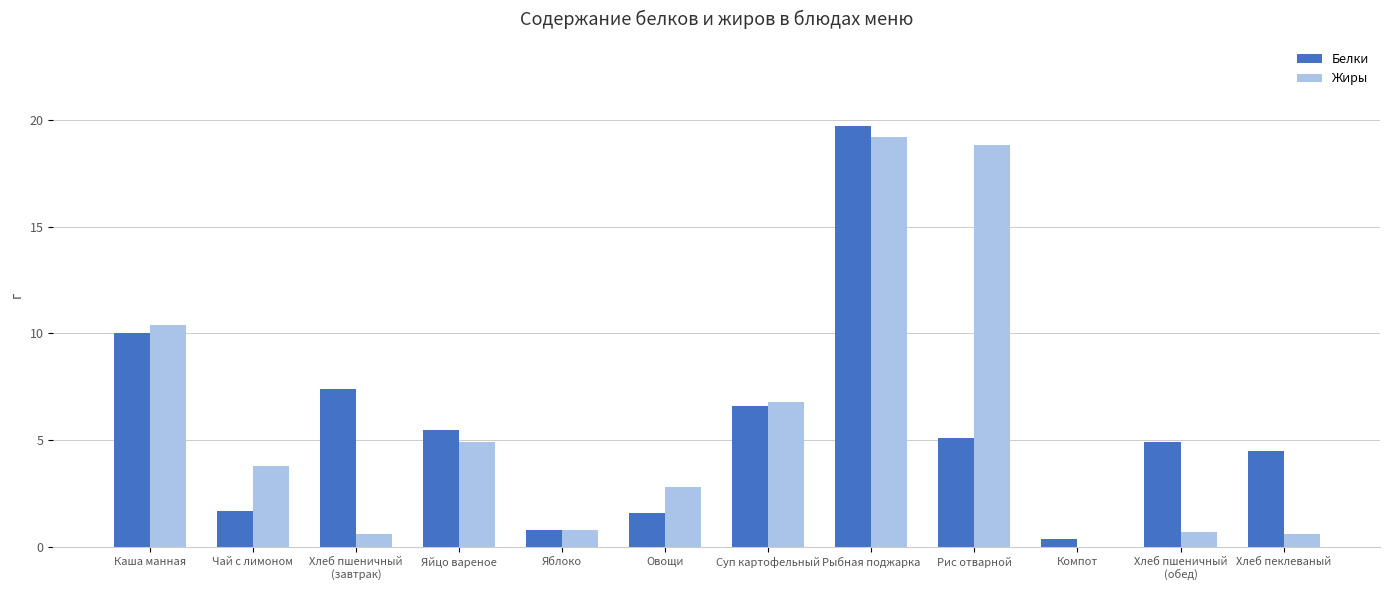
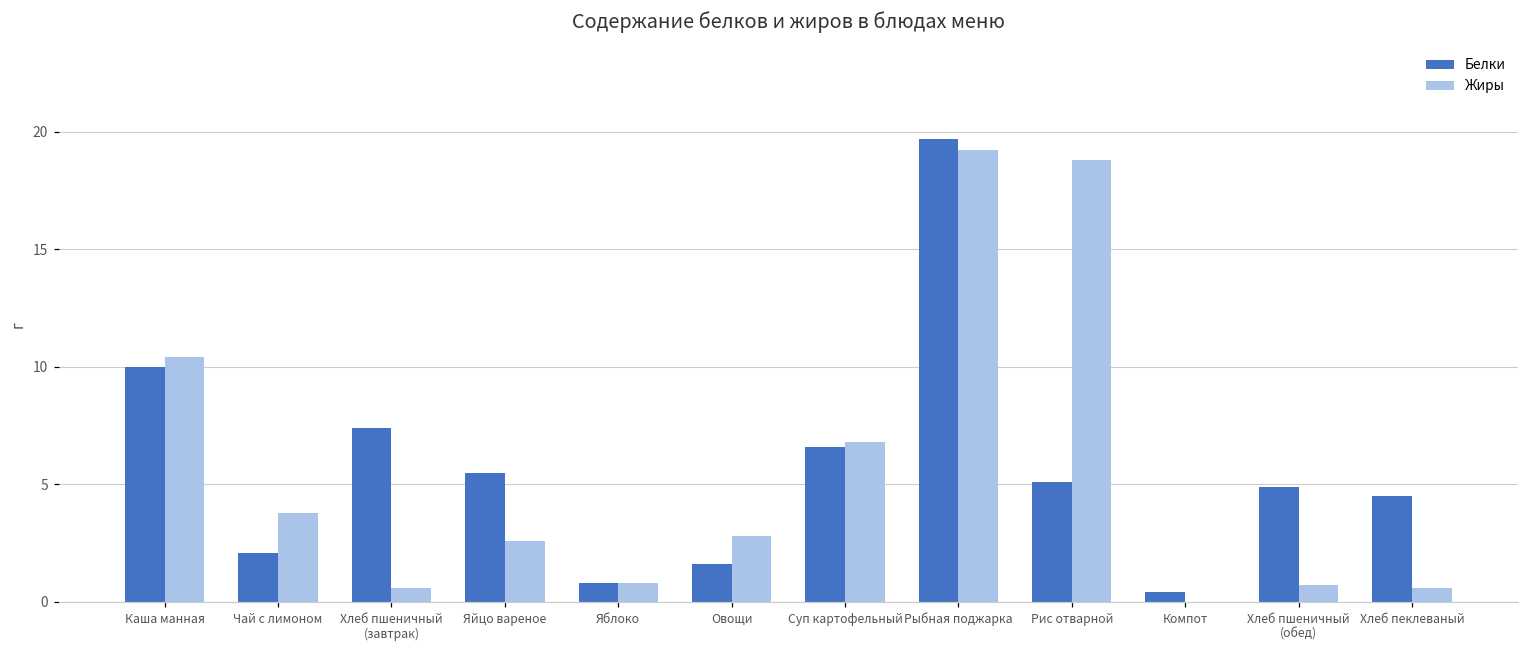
Белки, Чай с лимоном: 1.7 -> 2.1
Жиры, Яйцо вареное: 4.9 -> 2.6
